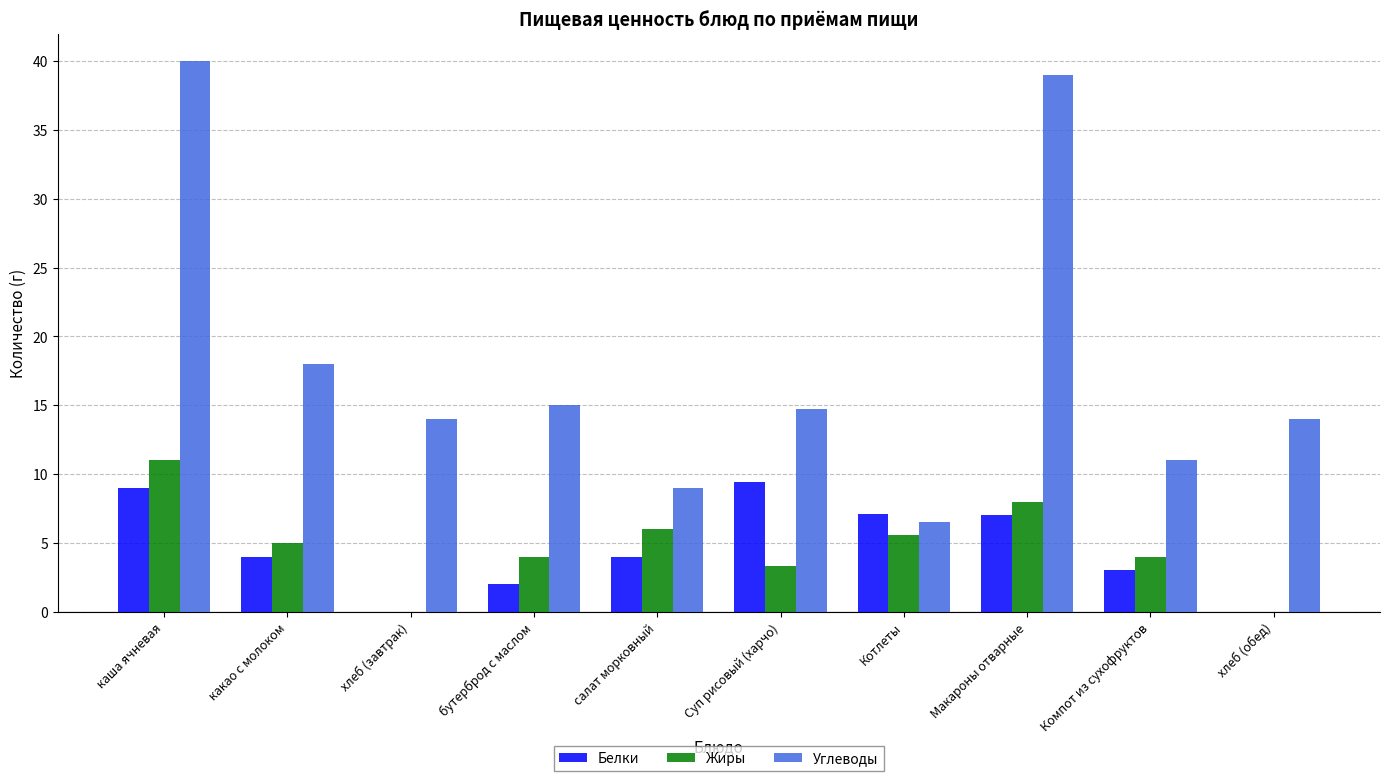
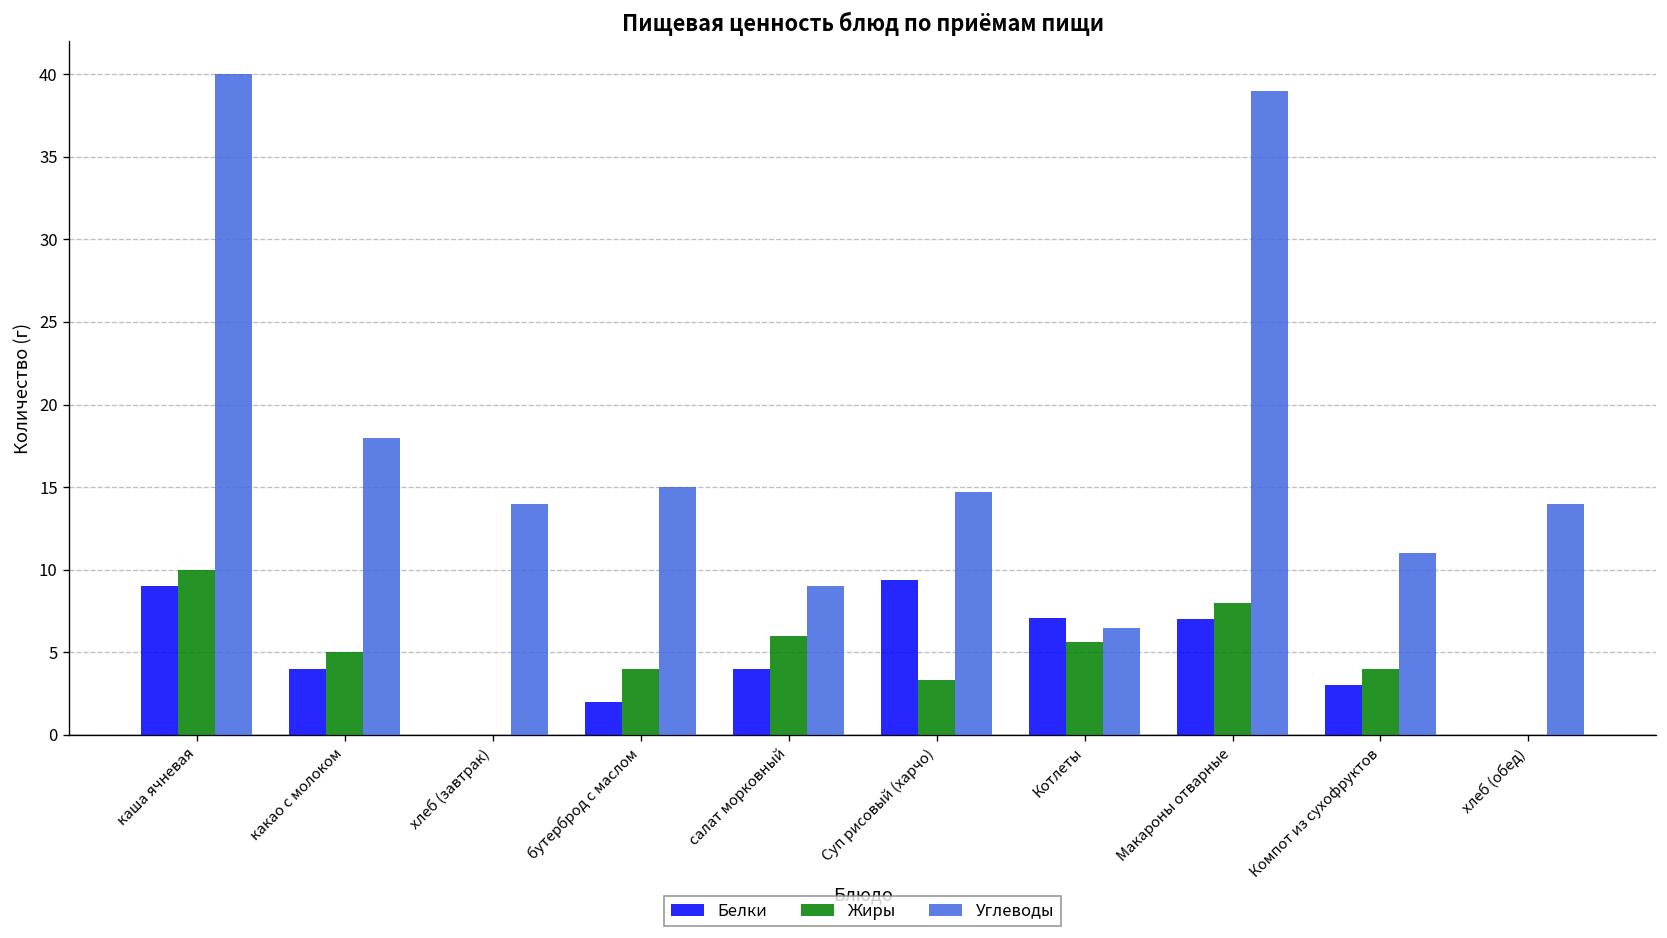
Жиры, каша ячневая: 11 -> 10
